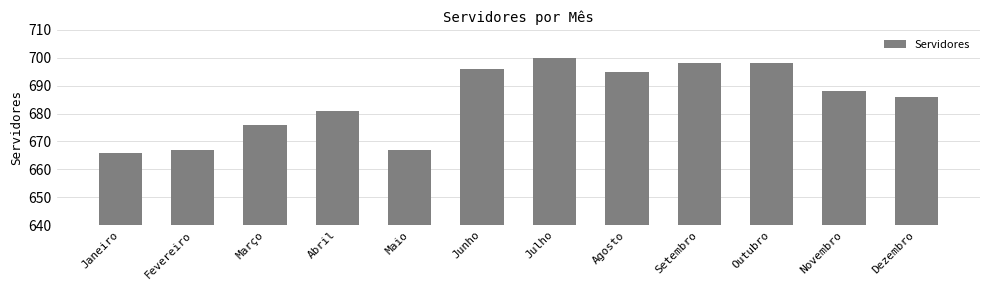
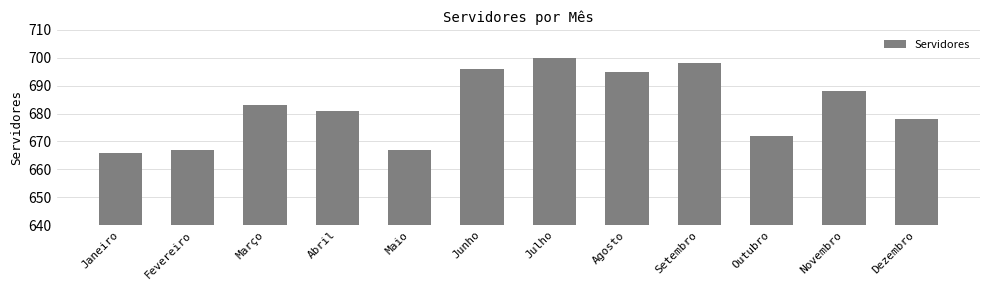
Março: 676 -> 683
Outubro: 698 -> 672
Dezembro: 686 -> 678
